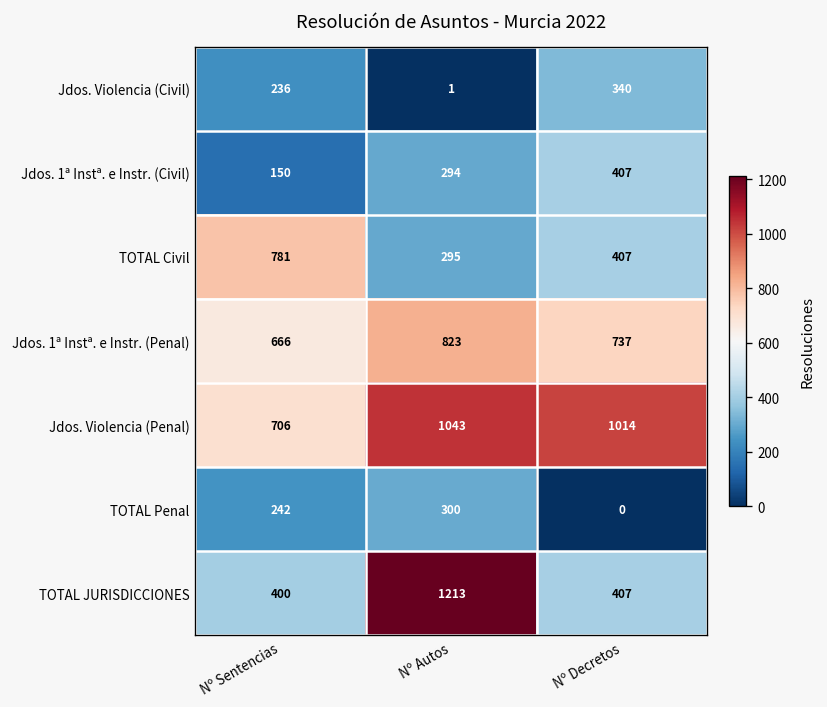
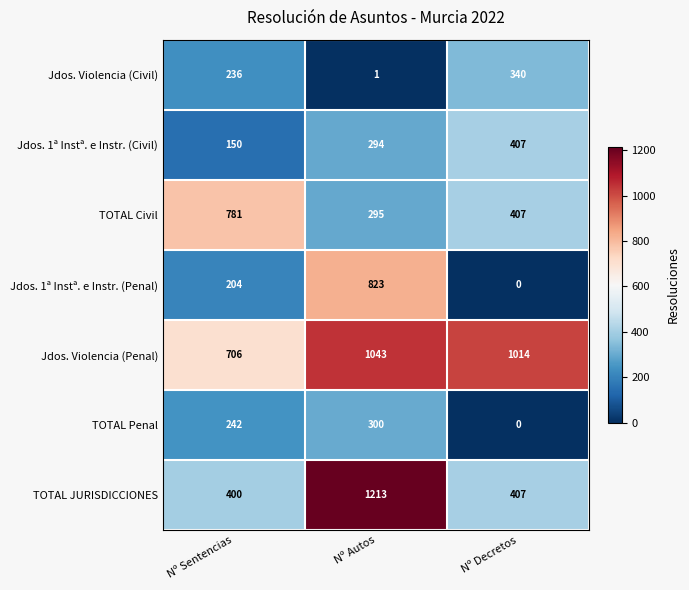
Jdos. 1ª Instª. e Instr. (Penal), Nº Sentencias: 666 -> 204
Jdos. 1ª Instª. e Instr. (Penal), Nº Decretos: 737 -> 0
